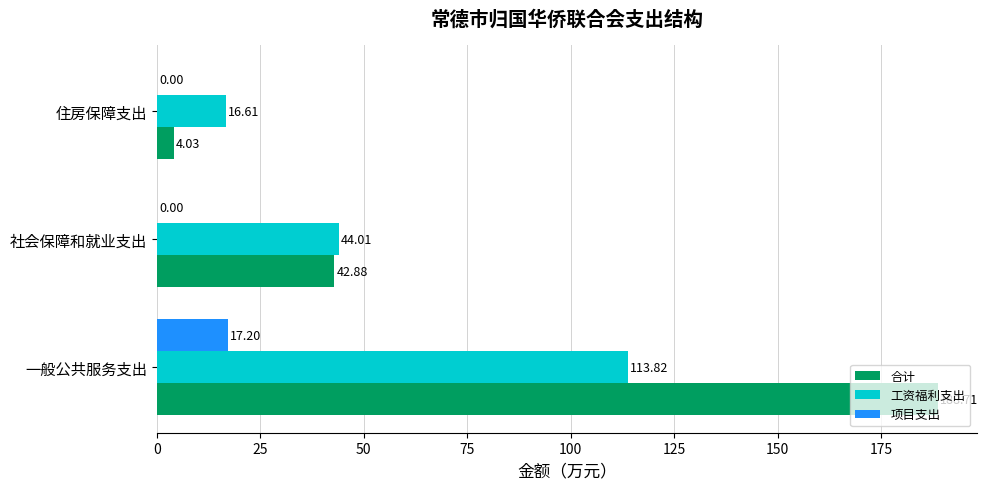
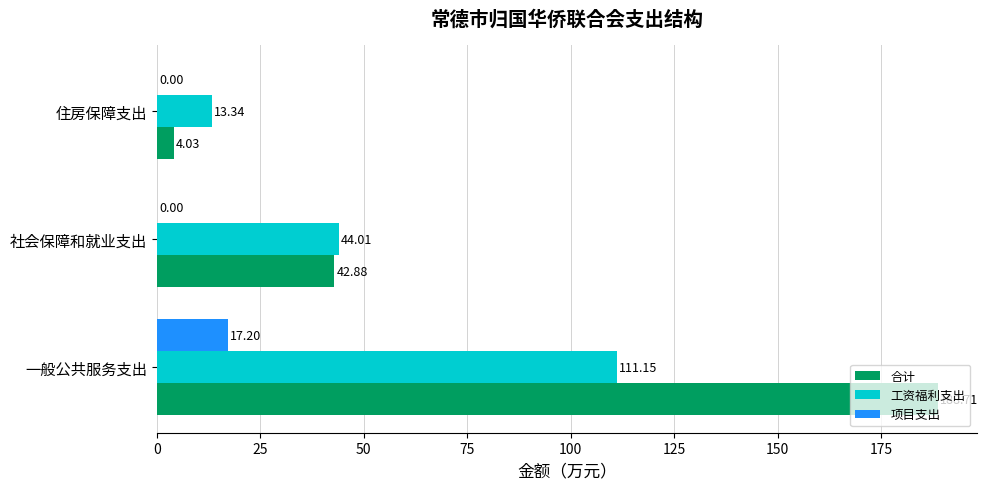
工资福利支出, 住房保障支出: 16.61 -> 13.34
工资福利支出, 一般公共服务支出: 113.82 -> 111.15
